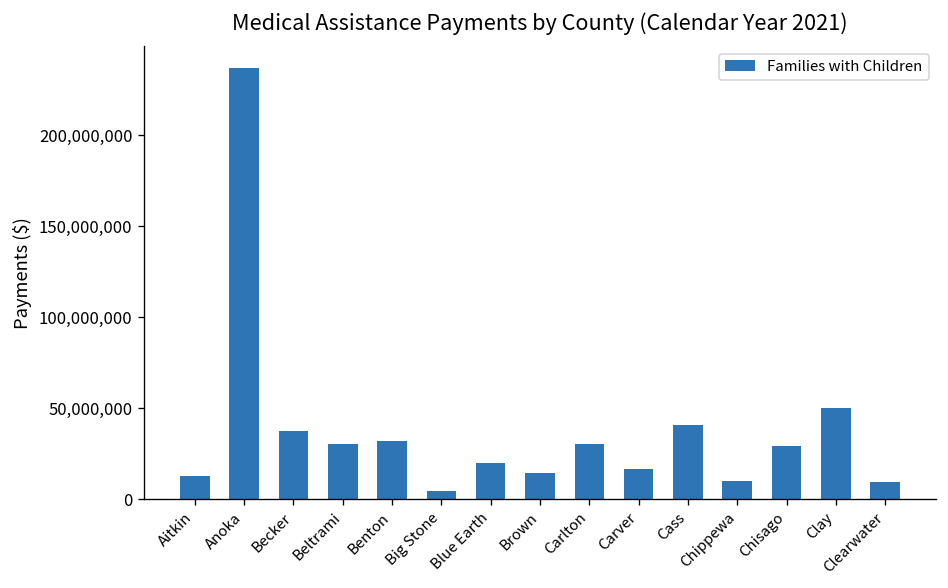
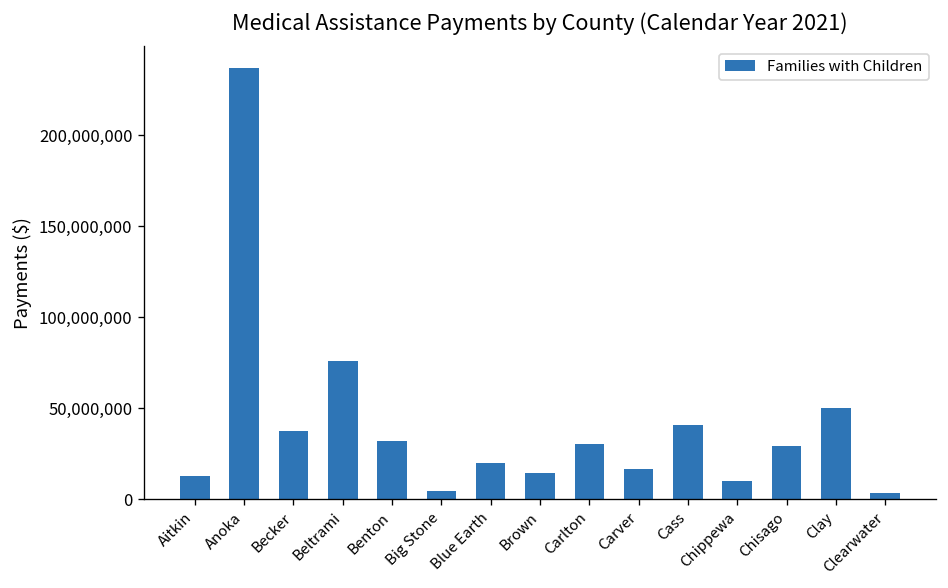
Beltrami: 30,000,000 -> 76,000,000
Clearwater: 9,000,000 -> 3,000,000
